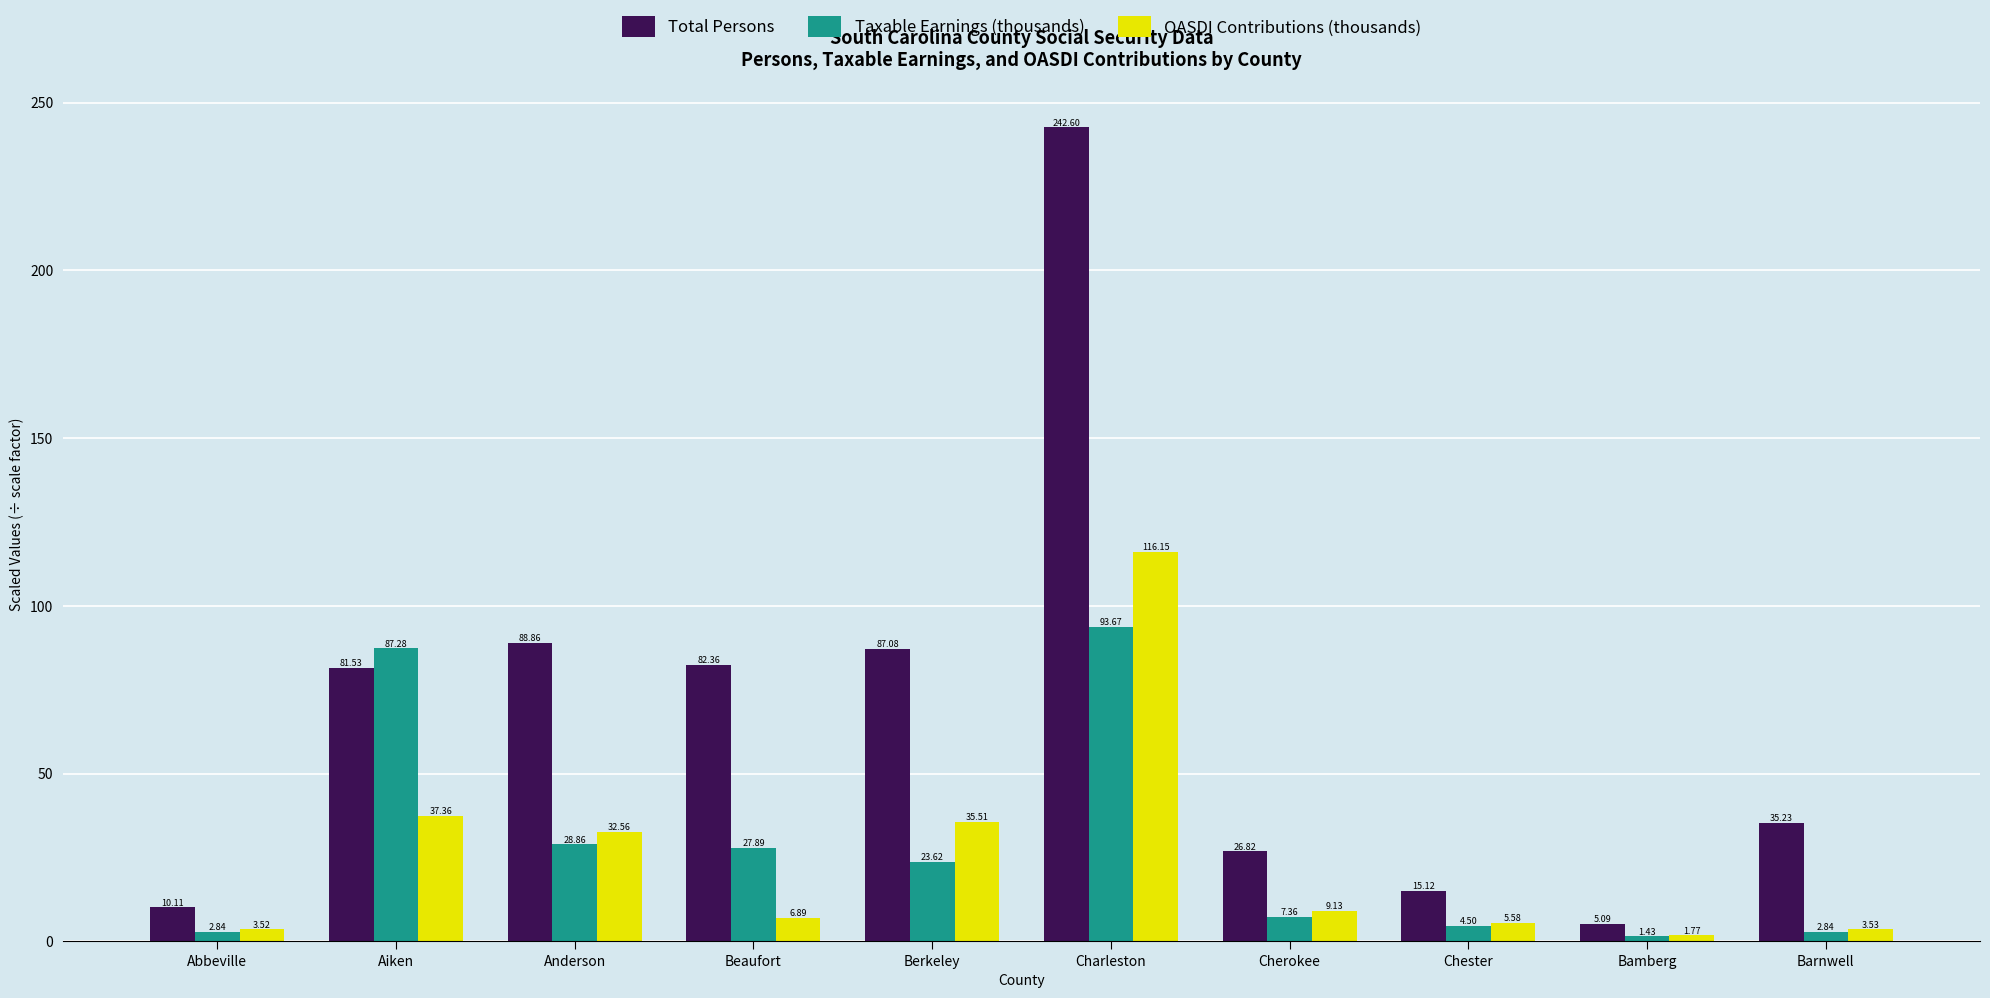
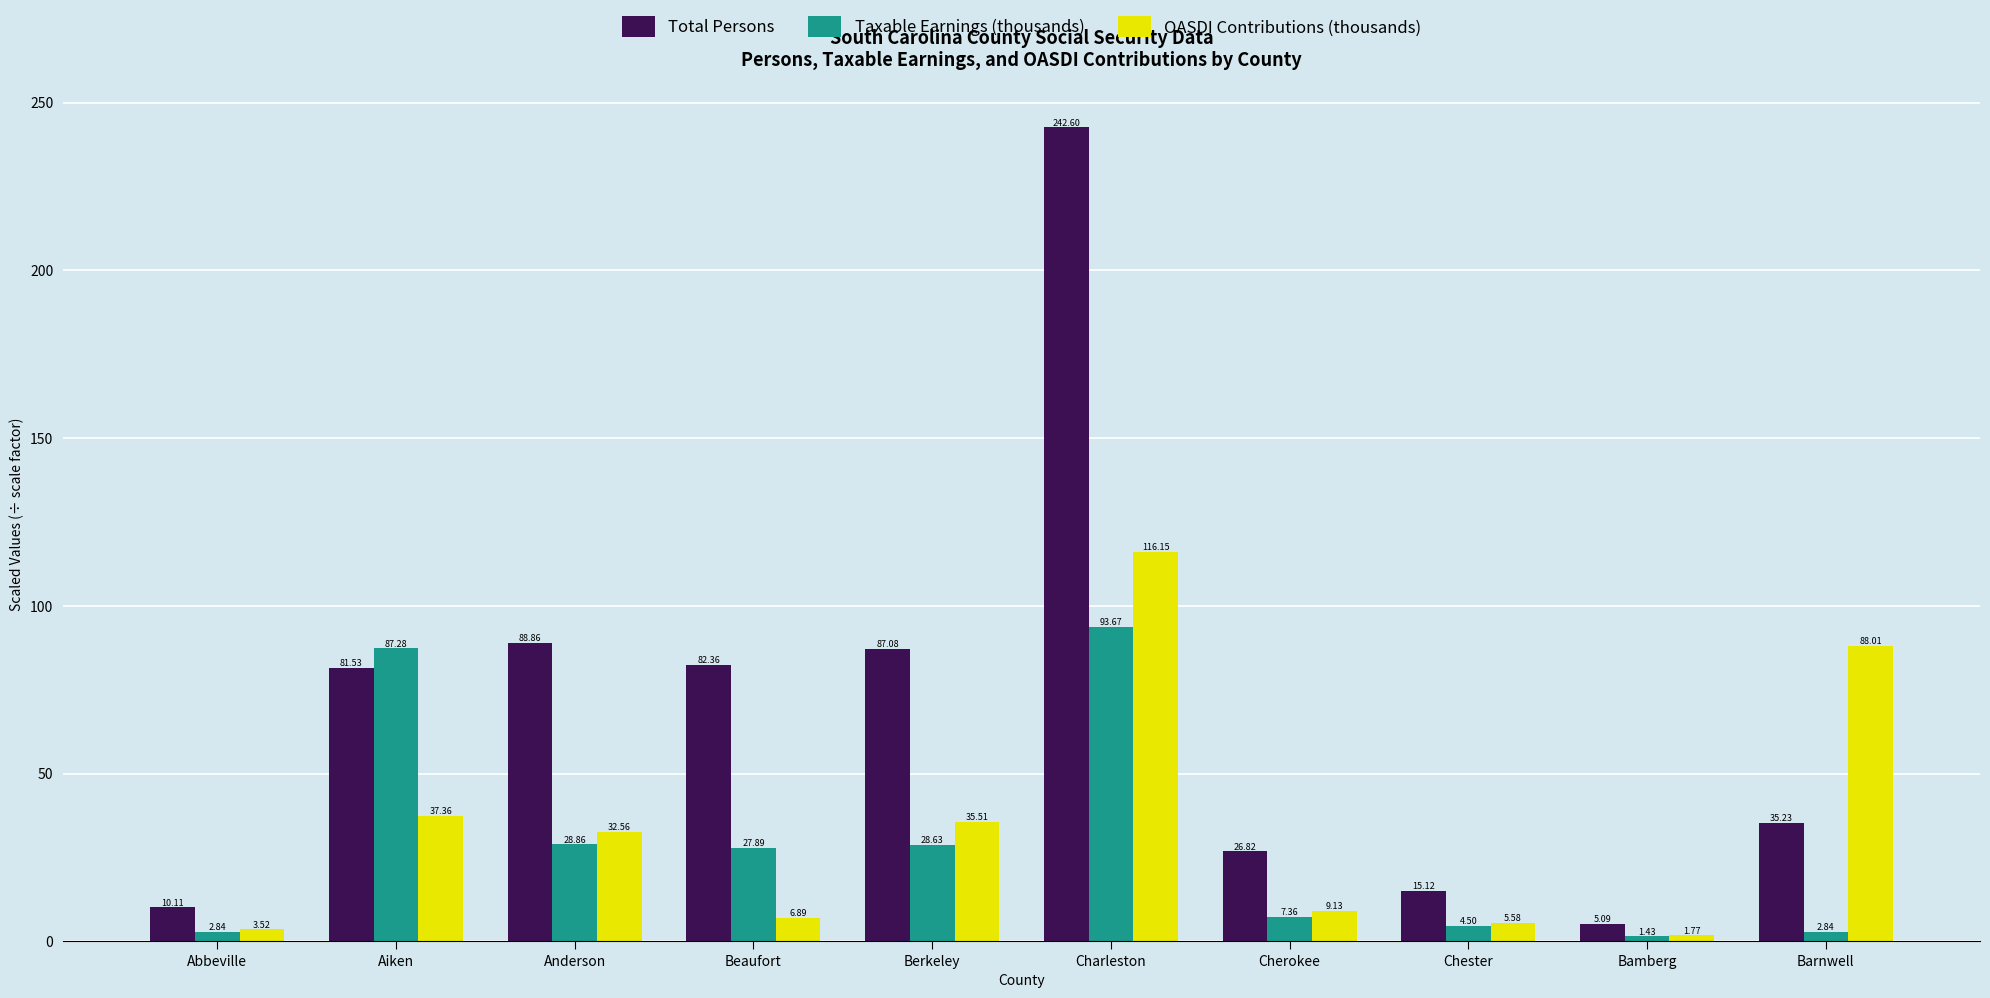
Taxable Earnings (thousands), Berkeley: 23.62 -> 28.63
OASDI Contributions (thousands), Barnwell: 3.53 -> 88.01
